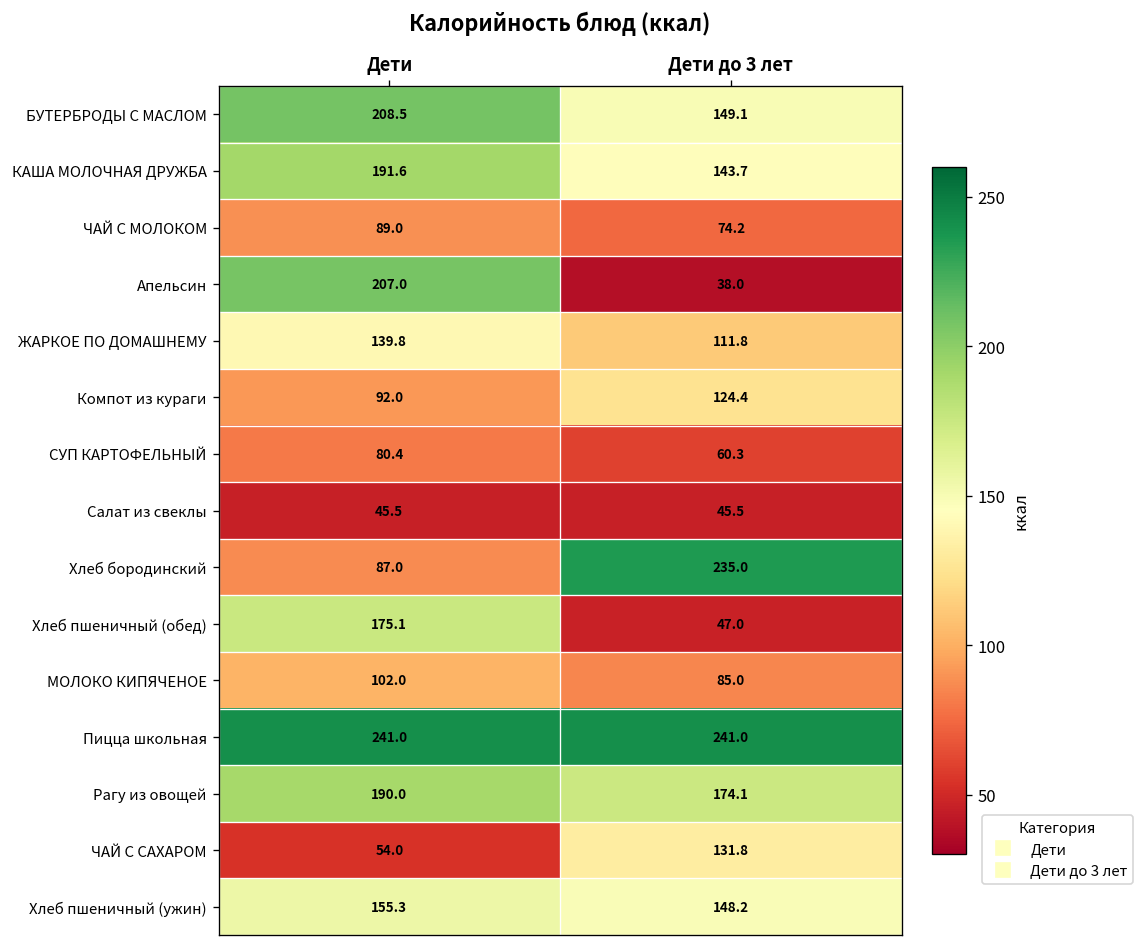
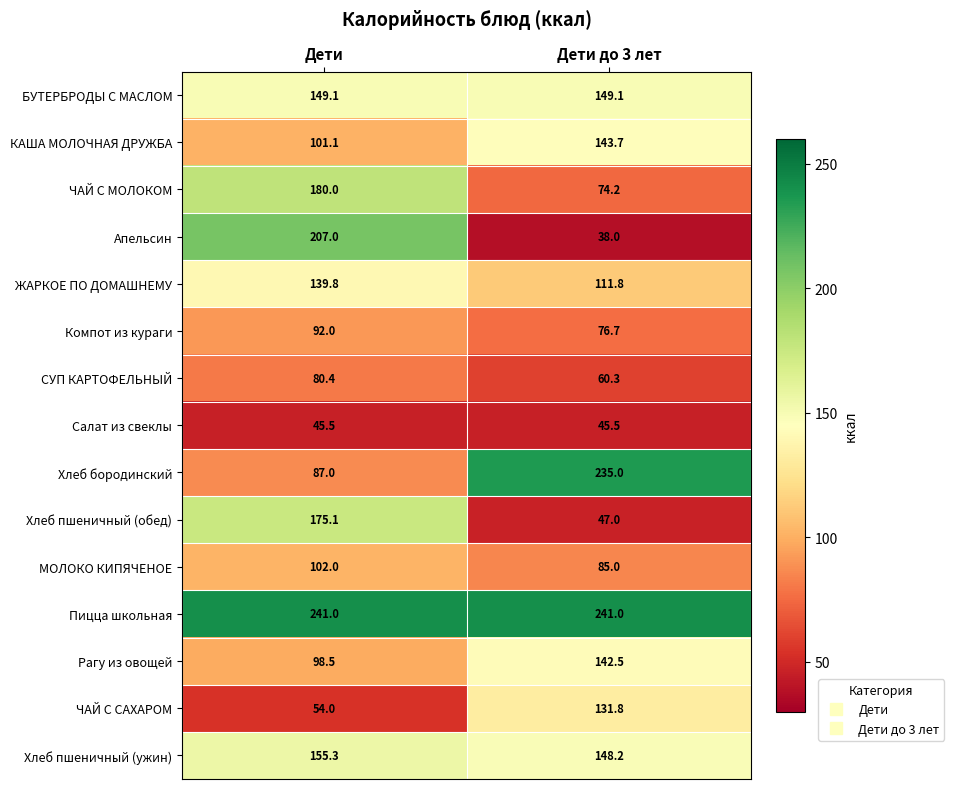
БУТЕРБРОДЫ С МАСЛОМ, Дети: 208.5 -> 149.1
КАША МОЛОЧНАЯ ДРУЖБА, Дети: 191.6 -> 101.1
ЧАЙ С МОЛОКОМ, Дети: 89.0 -> 180.0
Компот из кураги, Дети до 3 лет: 124.4 -> 76.7
Рагу из овощей, Дети: 190.0 -> 98.5
Рагу из овощей, Дети до 3 лет: 174.1 -> 142.5
